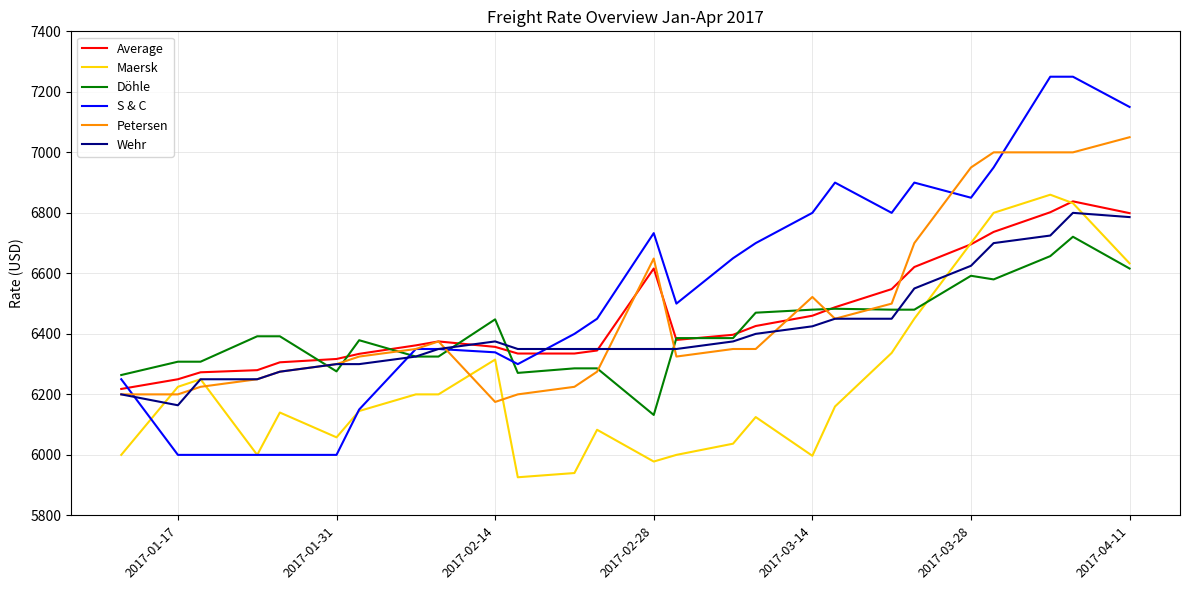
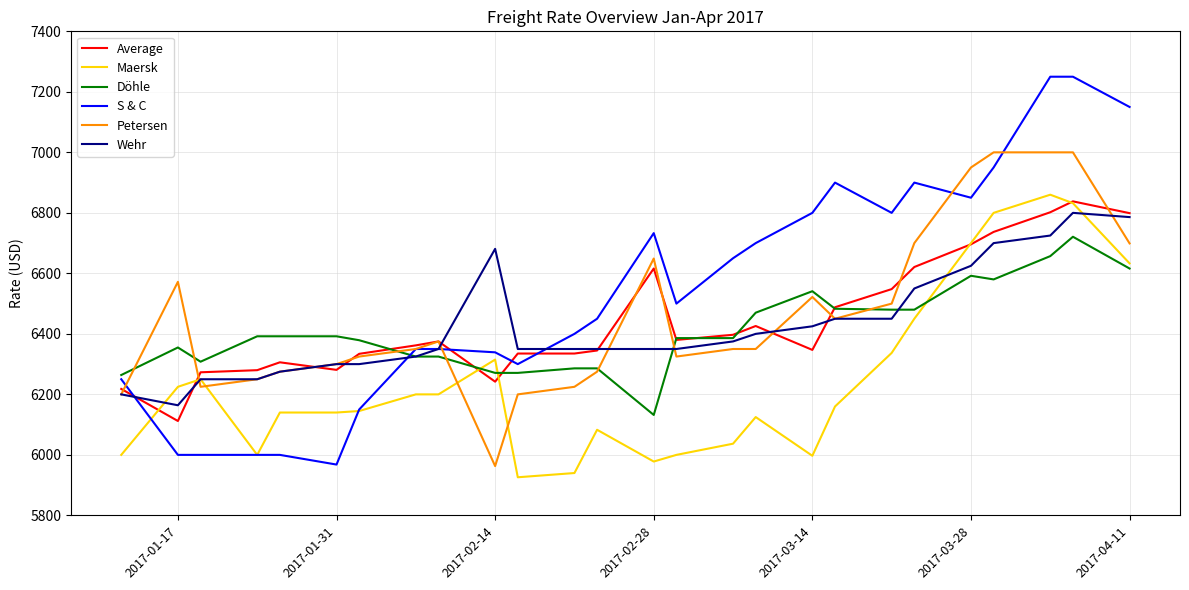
Average, 2017-01-17: 6250 -> 6110
Döhle, 2017-01-17: 6310 -> 6360
Petersen, 2017-01-17: 6200 -> 6570
Average, 2017-01-31: 6320 -> 6280
Maersk, 2017-01-31: 6060 -> 6140
Döhle, 2017-01-31: 6280 -> 6390
S & C, 2017-01-31: 6000 -> 5970
Average, 2017-02-14: 6360 -> 6240
Döhle, 2017-02-14: 6450 -> 6270
Petersen, 2017-02-14: 6180 -> 5960
Wehr, 2017-02-14: 6380 -> 6680
Average, 2017-03-14: 6460 -> 6350
Döhle, 2017-03-14: 6480 -> 6540
Petersen, 2017-04-11: 7050 -> 6700
